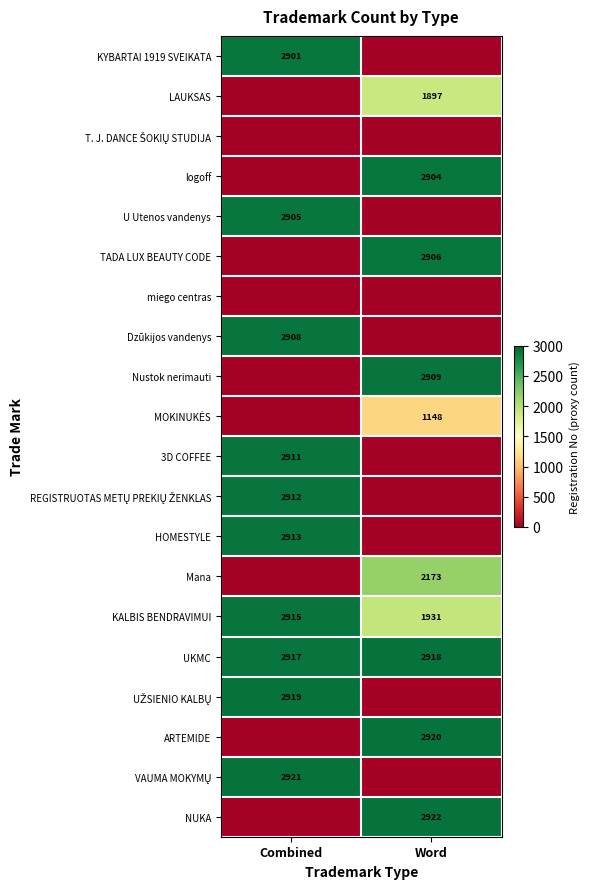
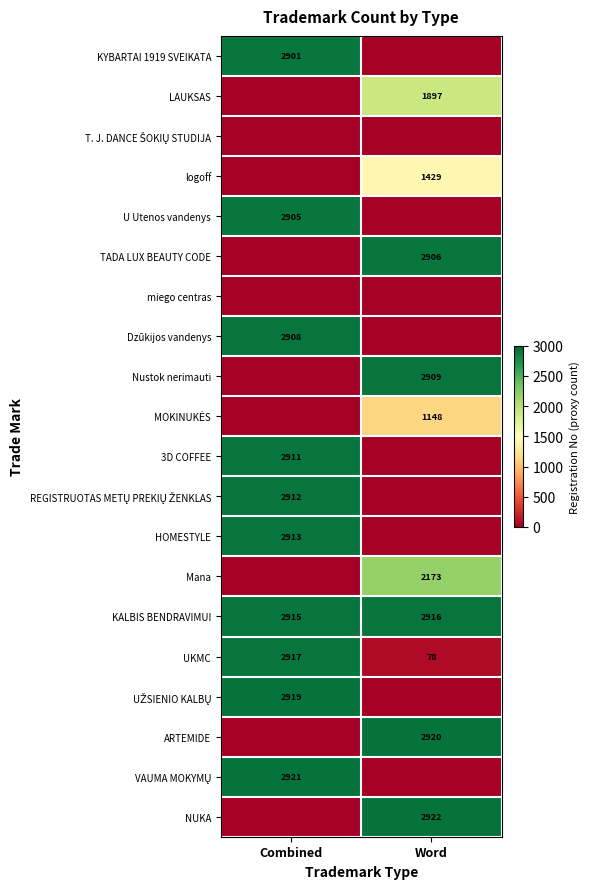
logoff, Word: 2904 -> 1429
KALBIS BENDRAVIMUI, Word: 1931 -> 2916
UKMC, Word: 2918 -> 78
